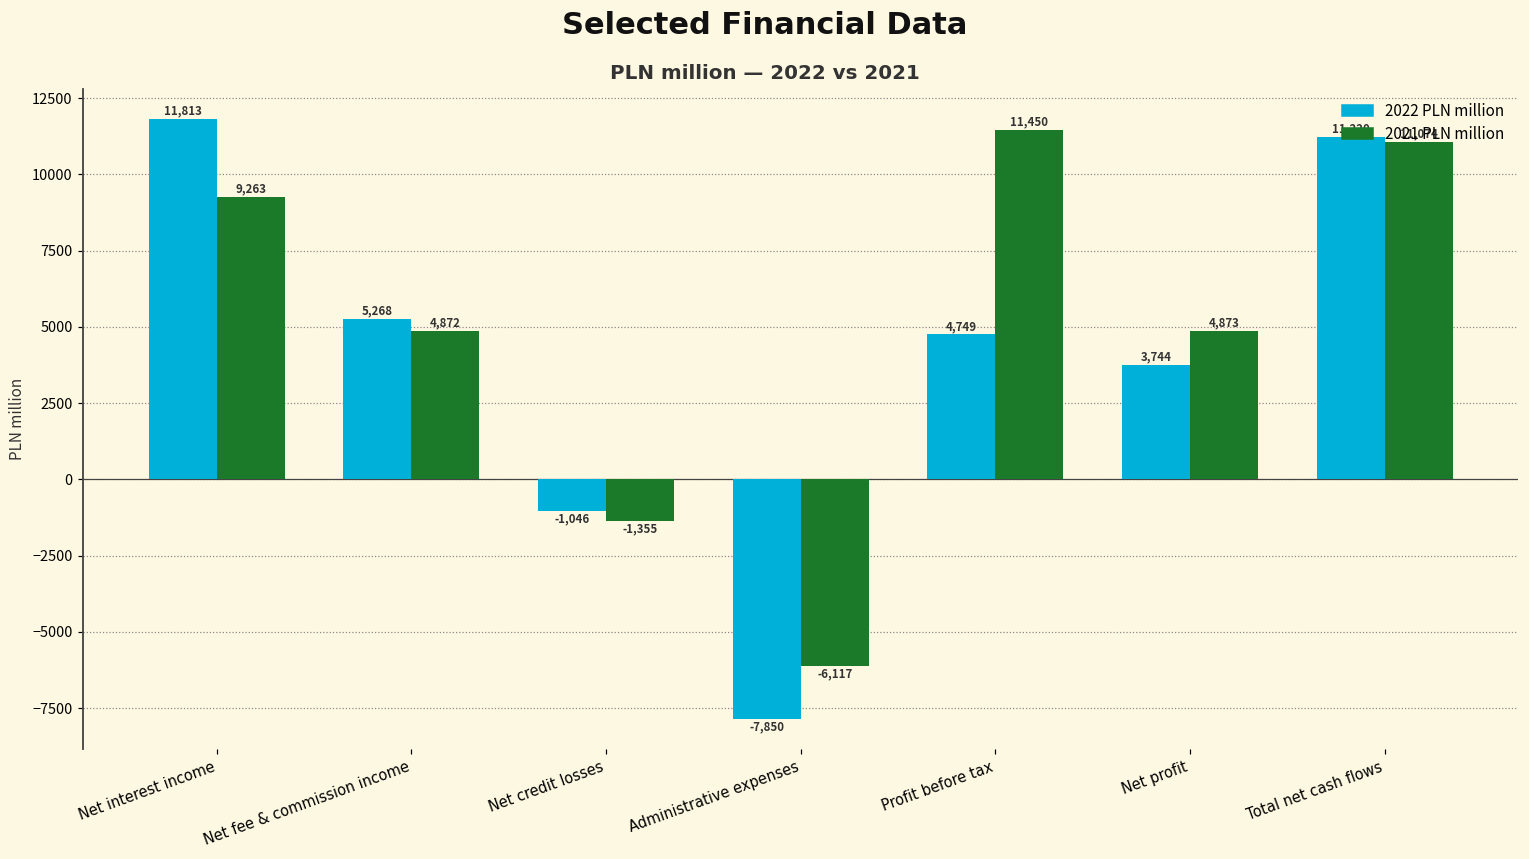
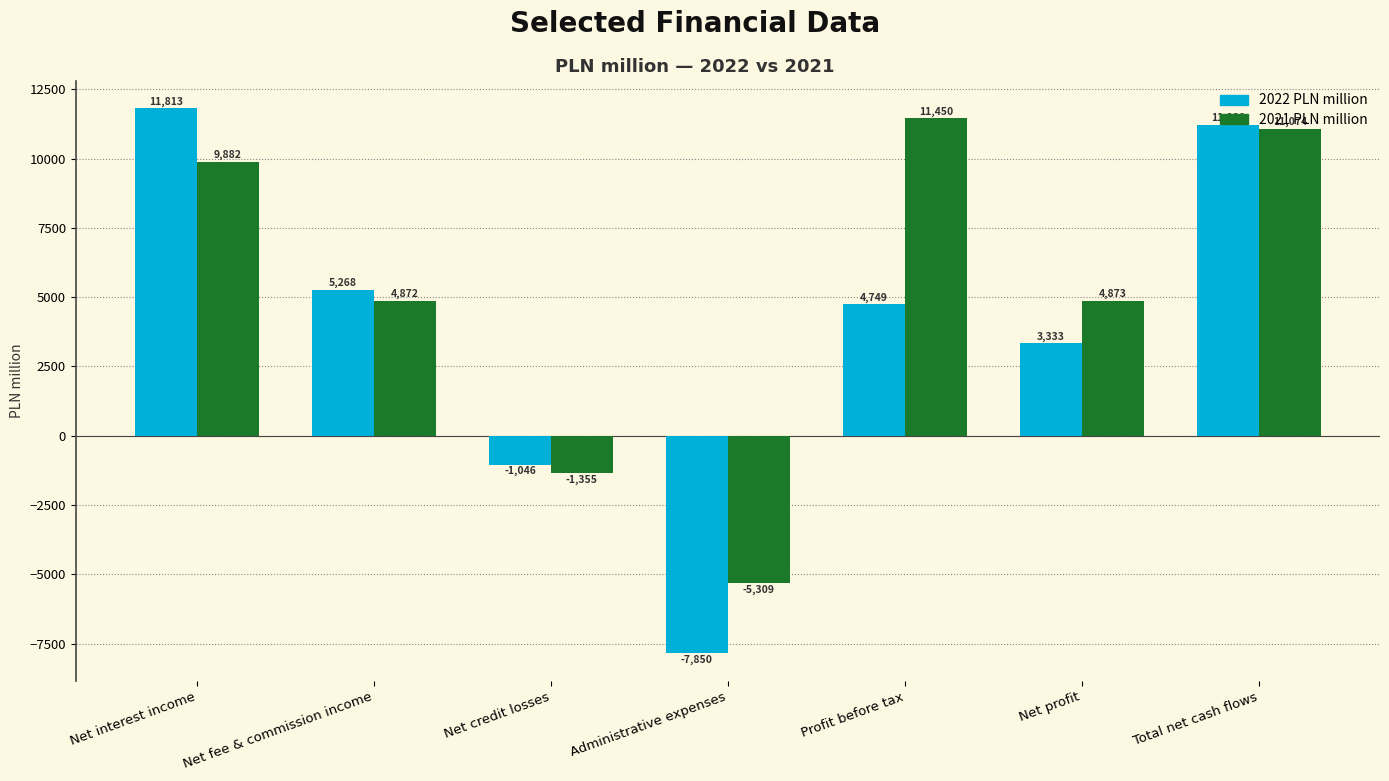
2021 PLN million, Net interest income: 9,263 -> 9,882
2021 PLN million, Administrative expenses: -6,117 -> -5,309
2022 PLN million, Net profit: 3,744 -> 3,333
